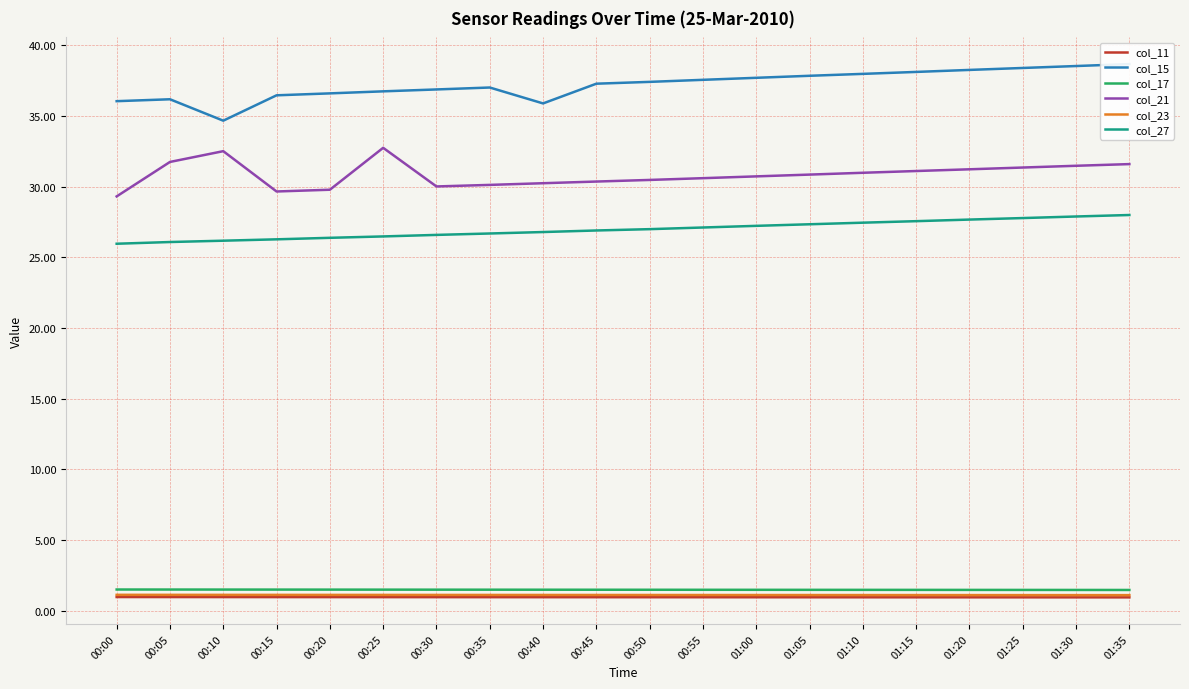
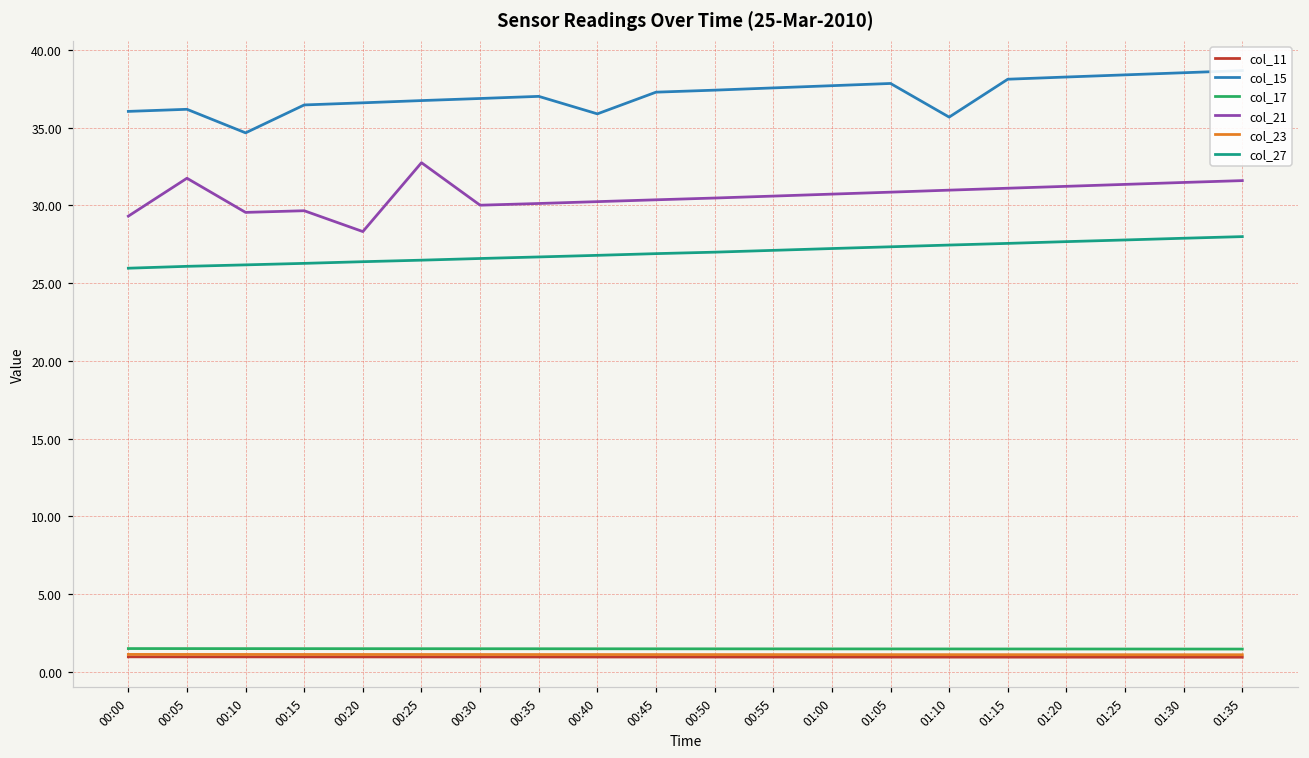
col_21, 00:10: 32.5 -> 29.6
col_21, 00:20: 29.8 -> 28.3
col_15, 01:10: 38.0 -> 35.7
